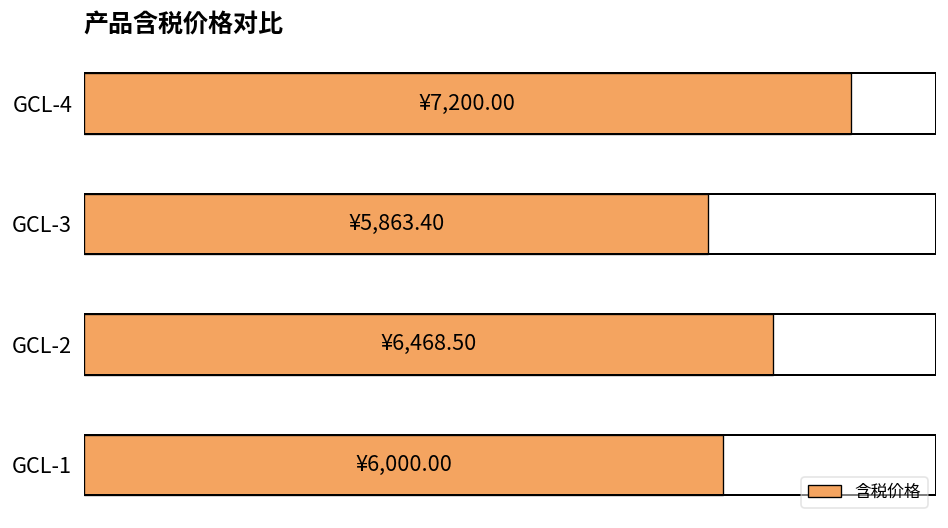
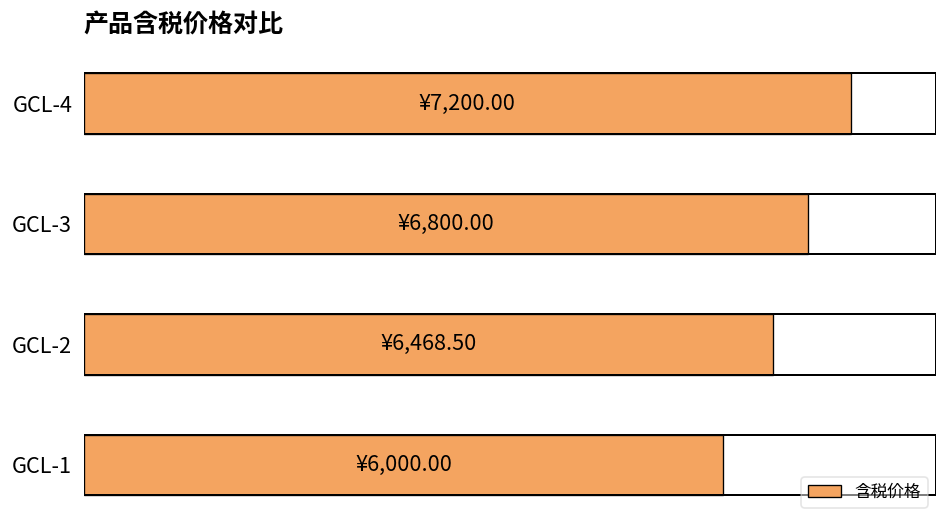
GCL-3: ¥5,863.40 -> ¥6,800.00
